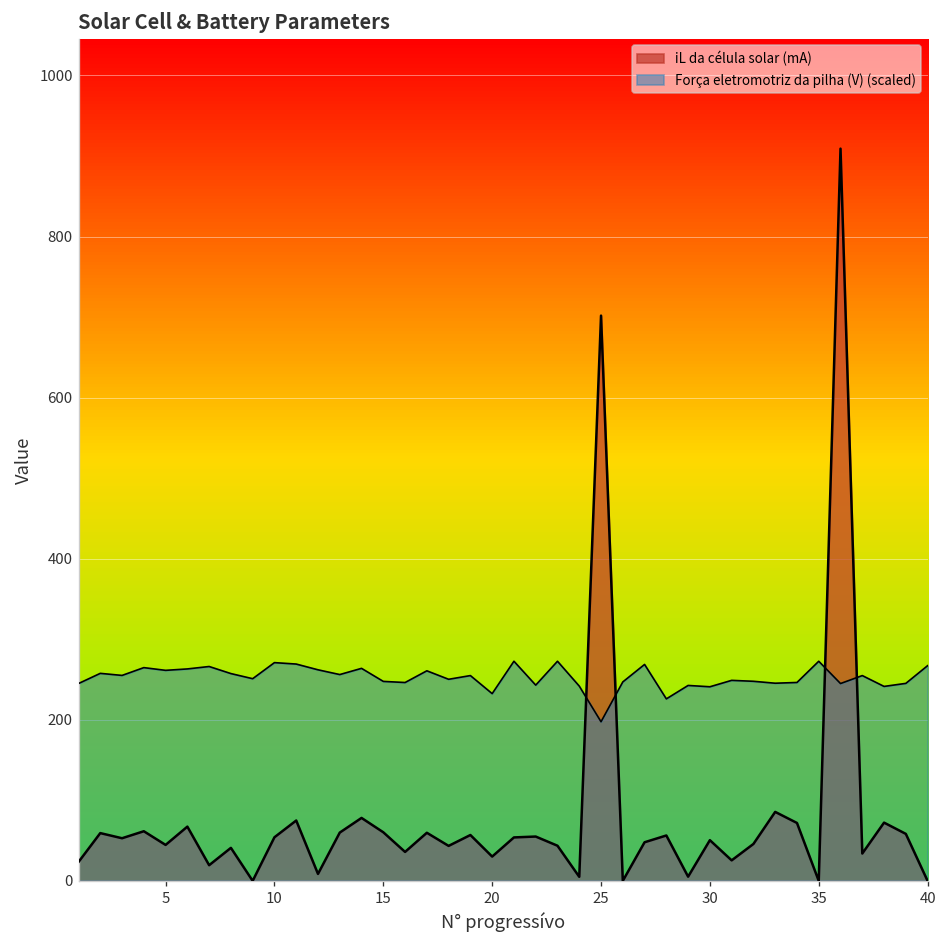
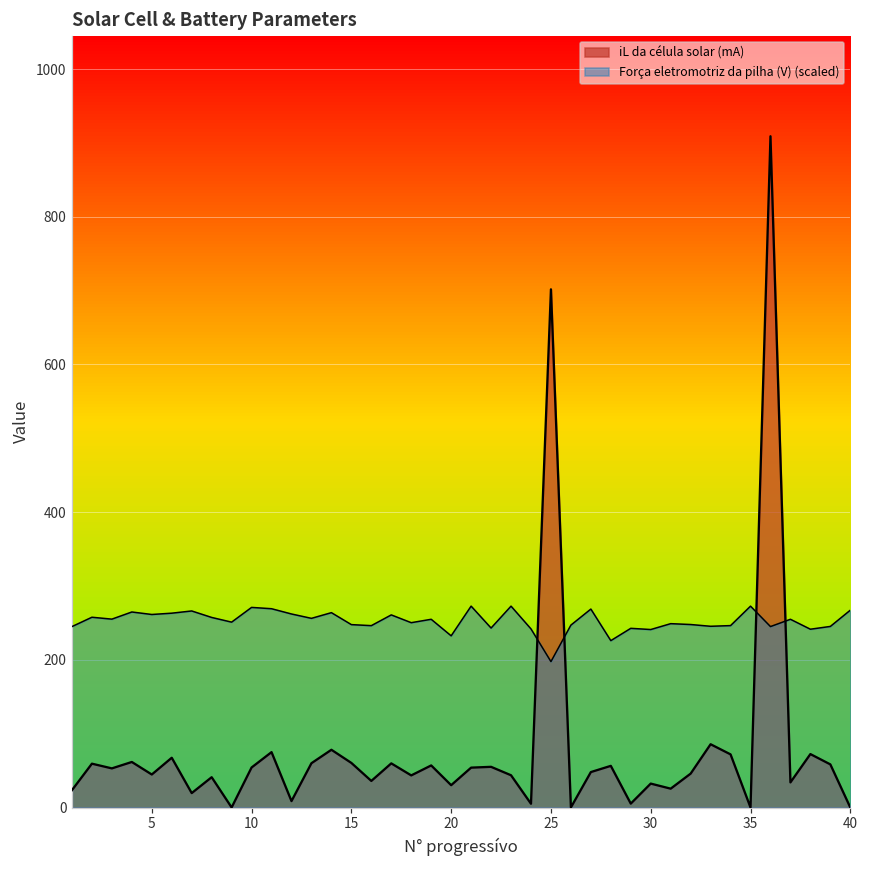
iL da célula solar (mA), 30: 50 -> 30
